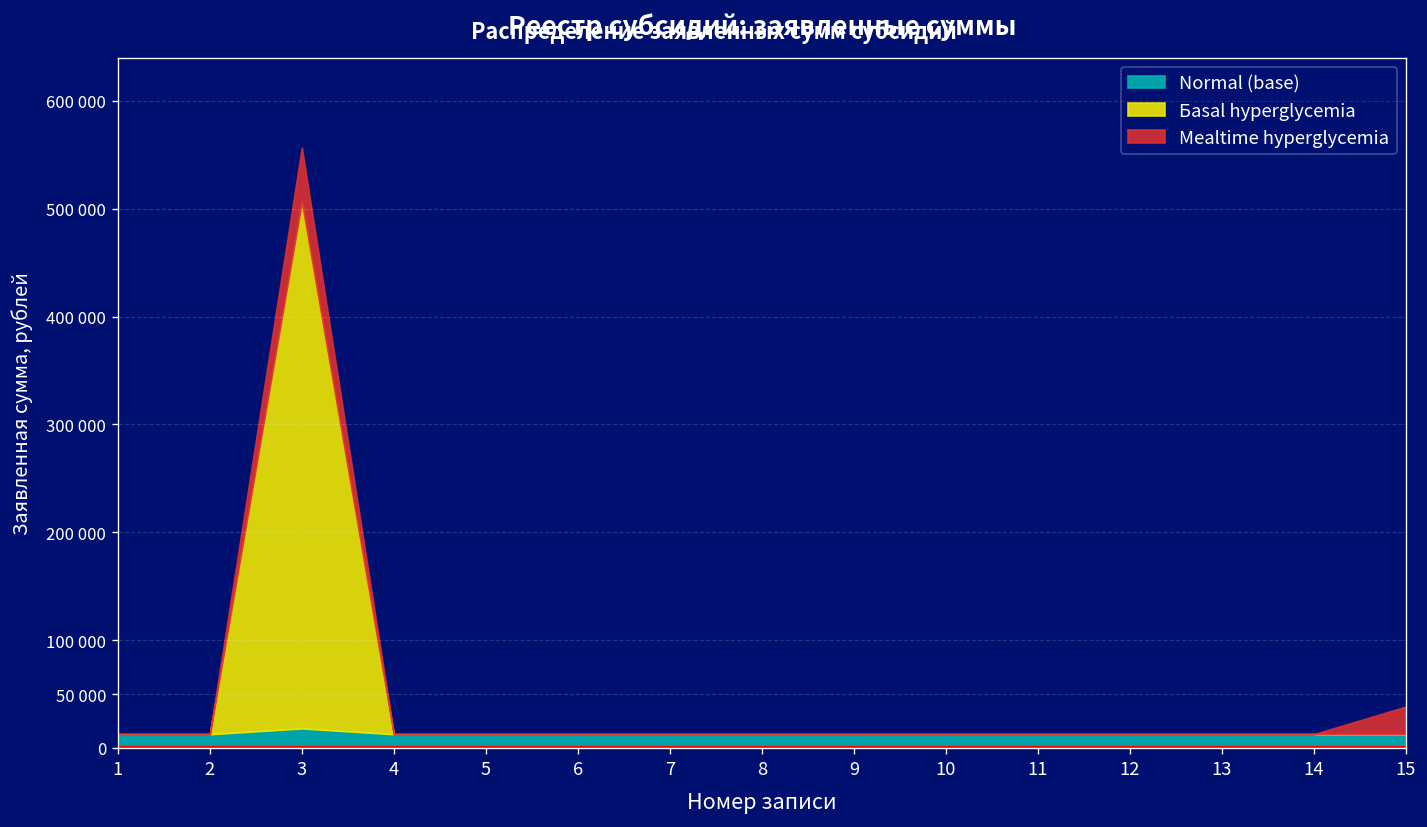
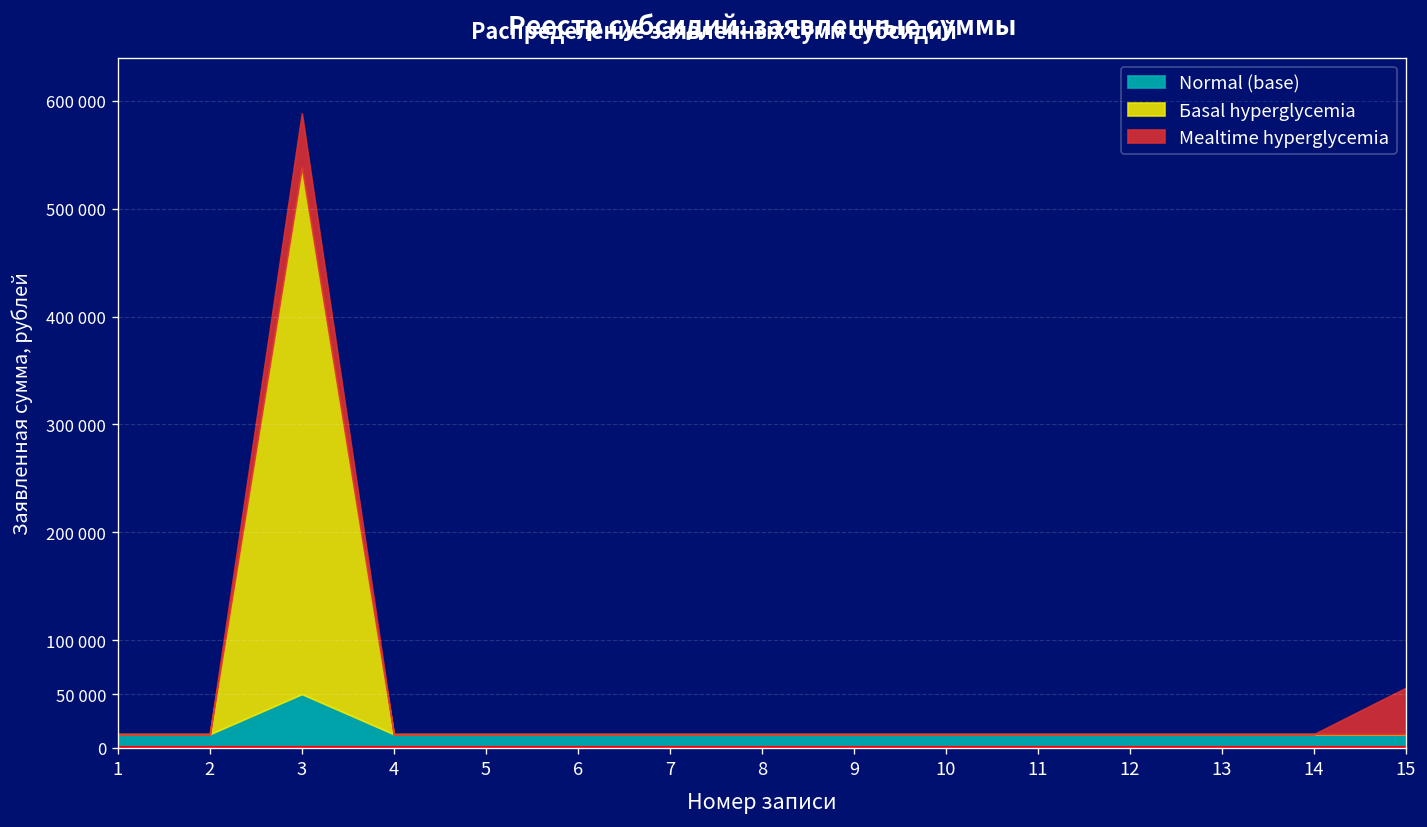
Normal (base), 3: 20000 -> 50000
Mealtime hyperglycemia, 15: 30000 -> 40000
